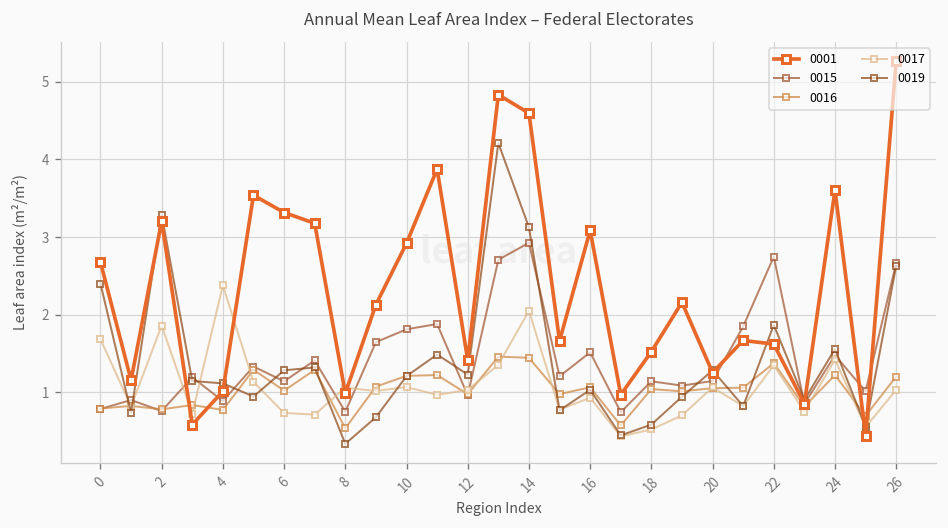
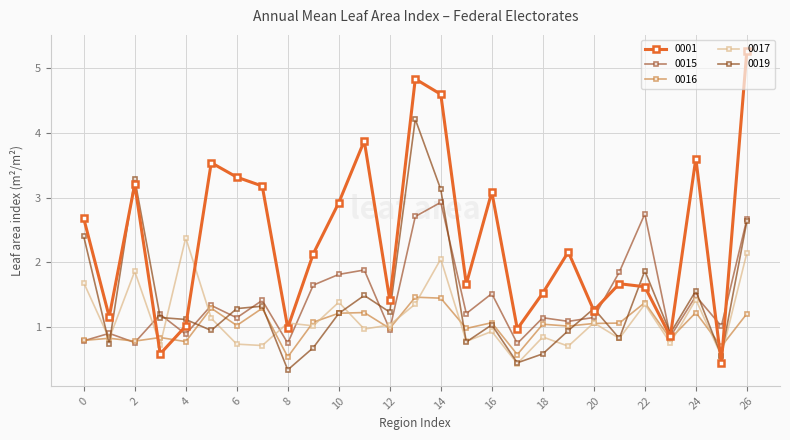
0017, 10: 1.1 -> 1.4
0017, 18: 0.5 -> 0.8
0017, 26: 1.0 -> 2.1
